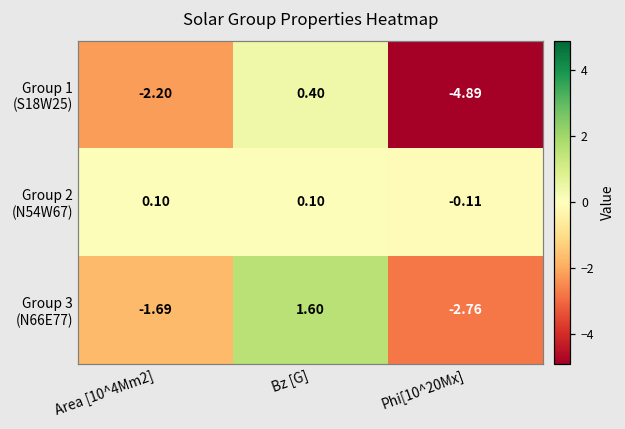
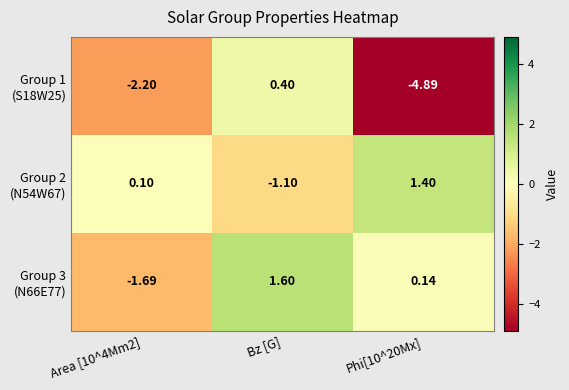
Group 2 (N54W67), Bz [G]: 0.10 -> -1.10
Group 2 (N54W67), Phi[10^20Mx]: -0.11 -> 1.40
Group 3 (N66E77), Phi[10^20Mx]: -2.76 -> 0.14
